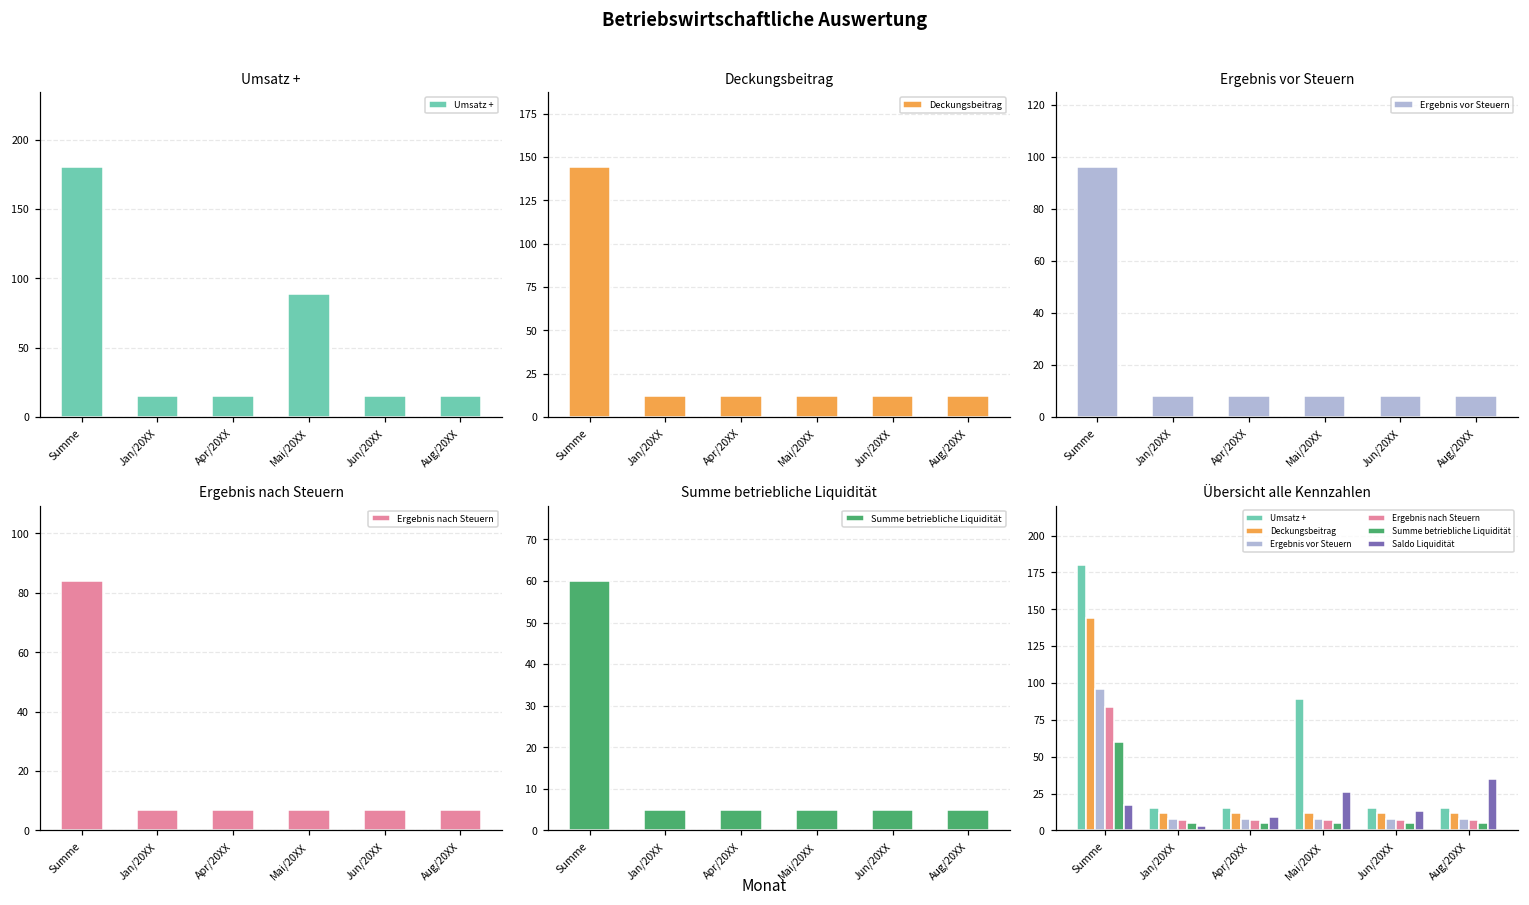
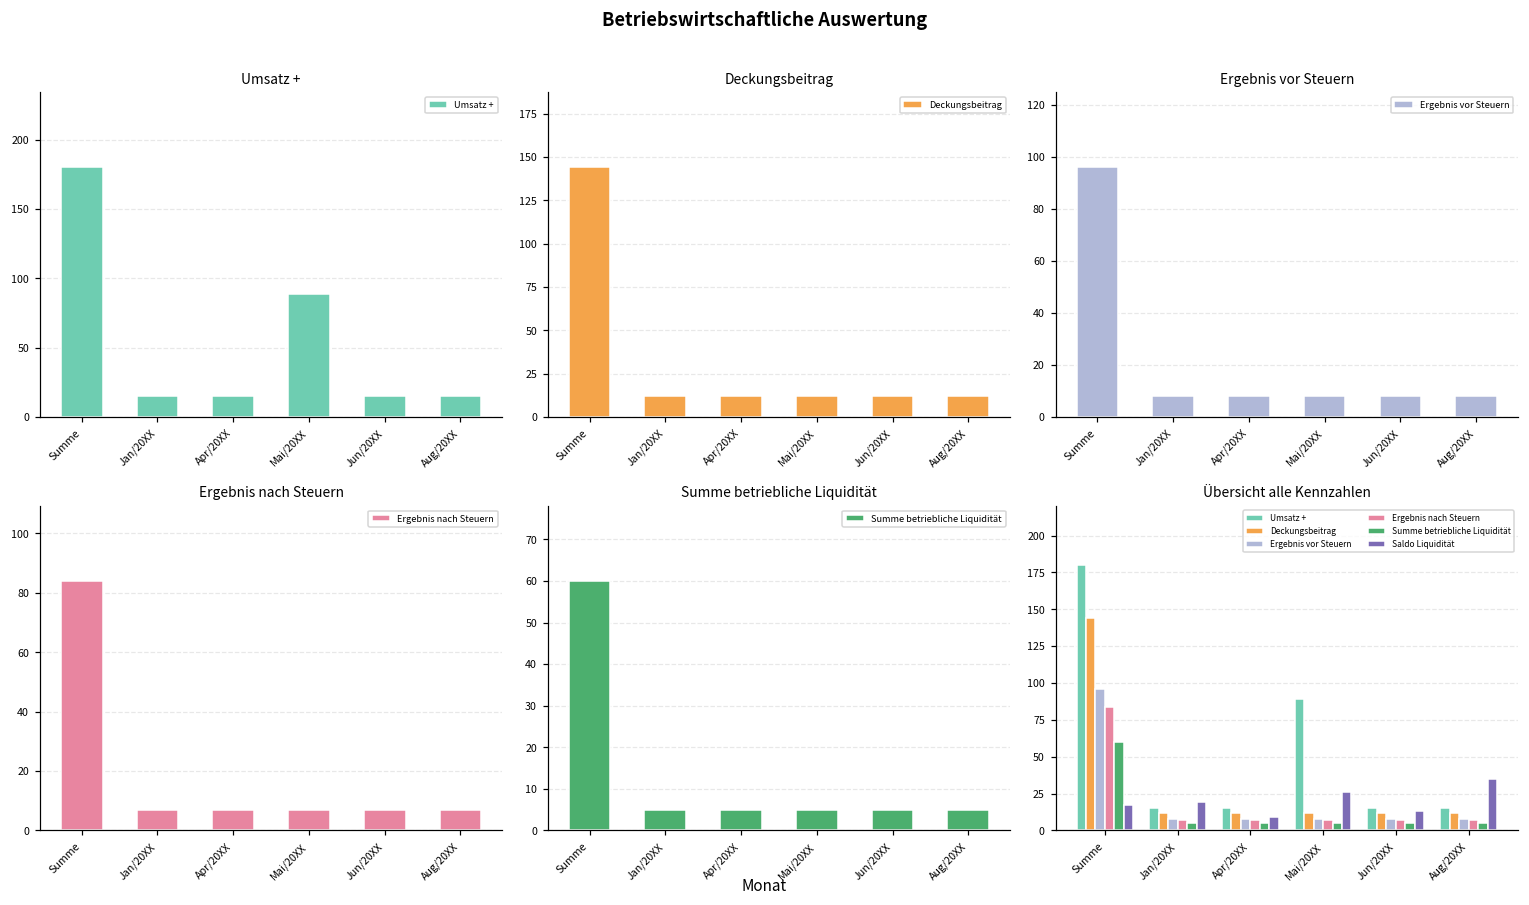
Übersicht alle Kennzahlen, Saldo Liquidität, Jan/20XX: 3 -> 19
